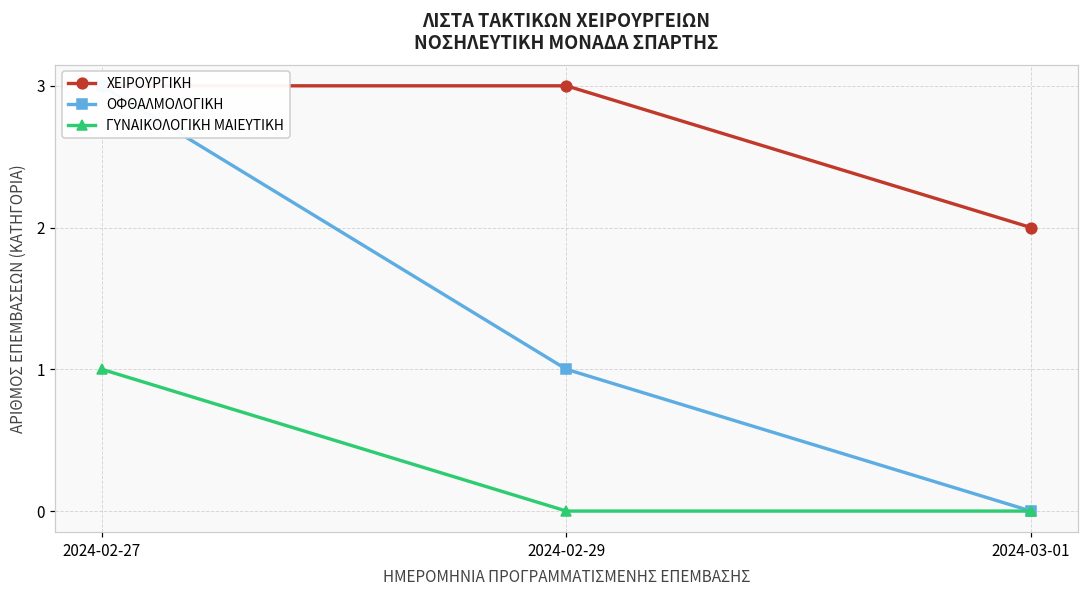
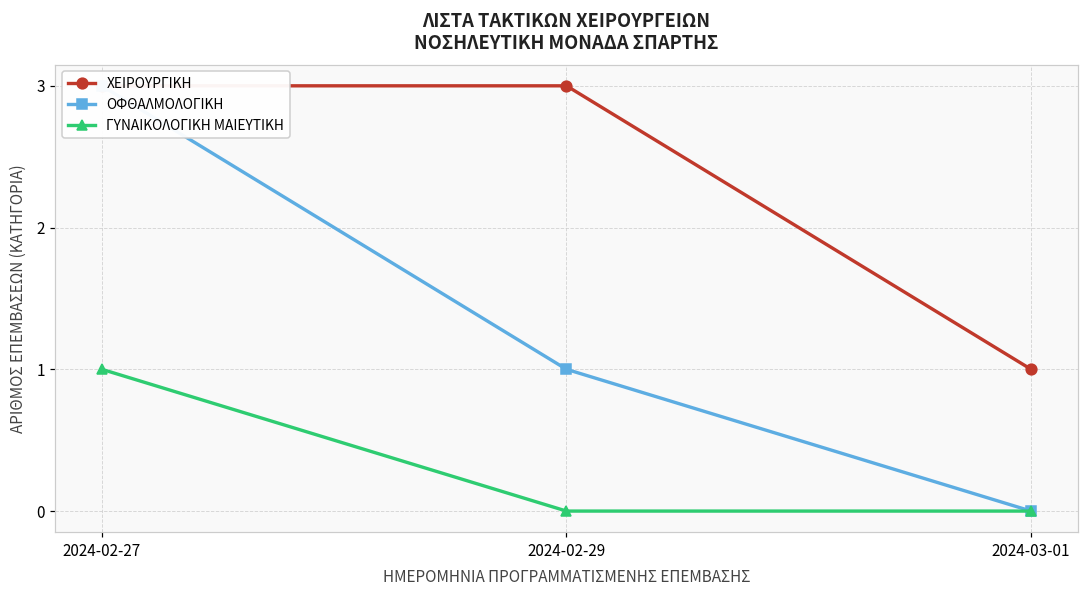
ΧΕΙΡΟΥΡΓΙΚΗ, 2024-03-01: 2 -> 1
